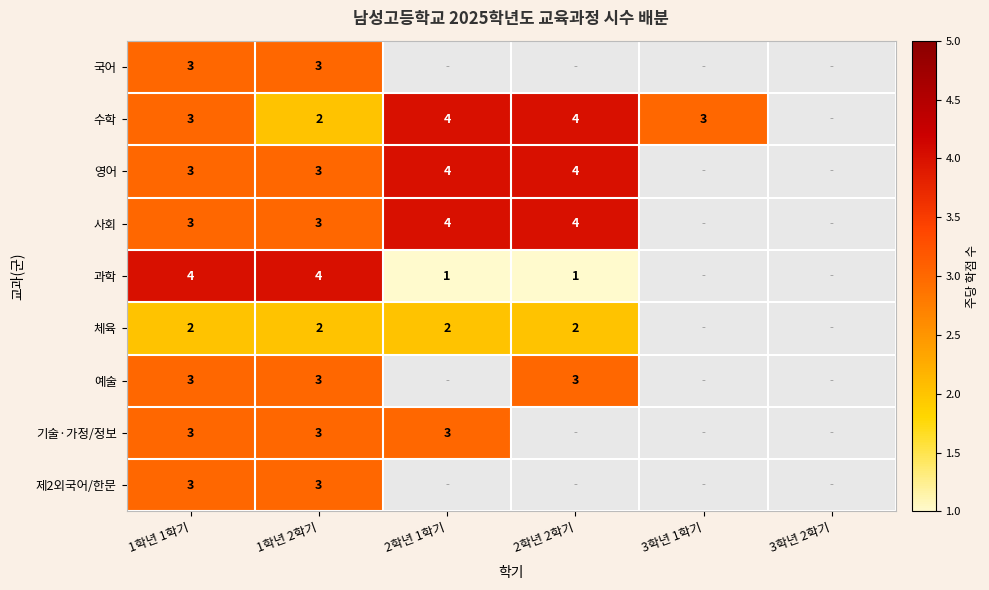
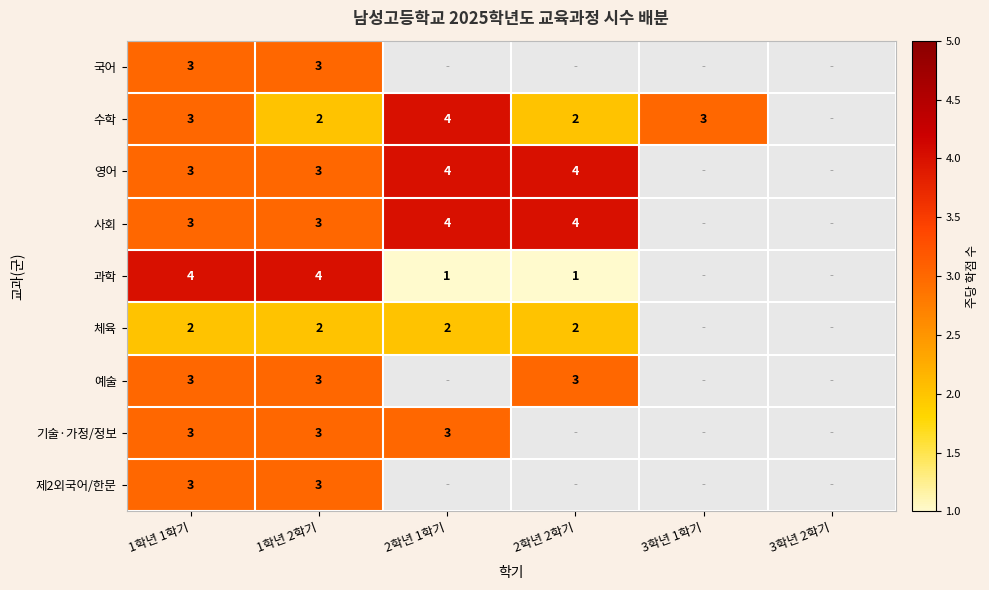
수학, 2학년 2학기: 4 -> 2
